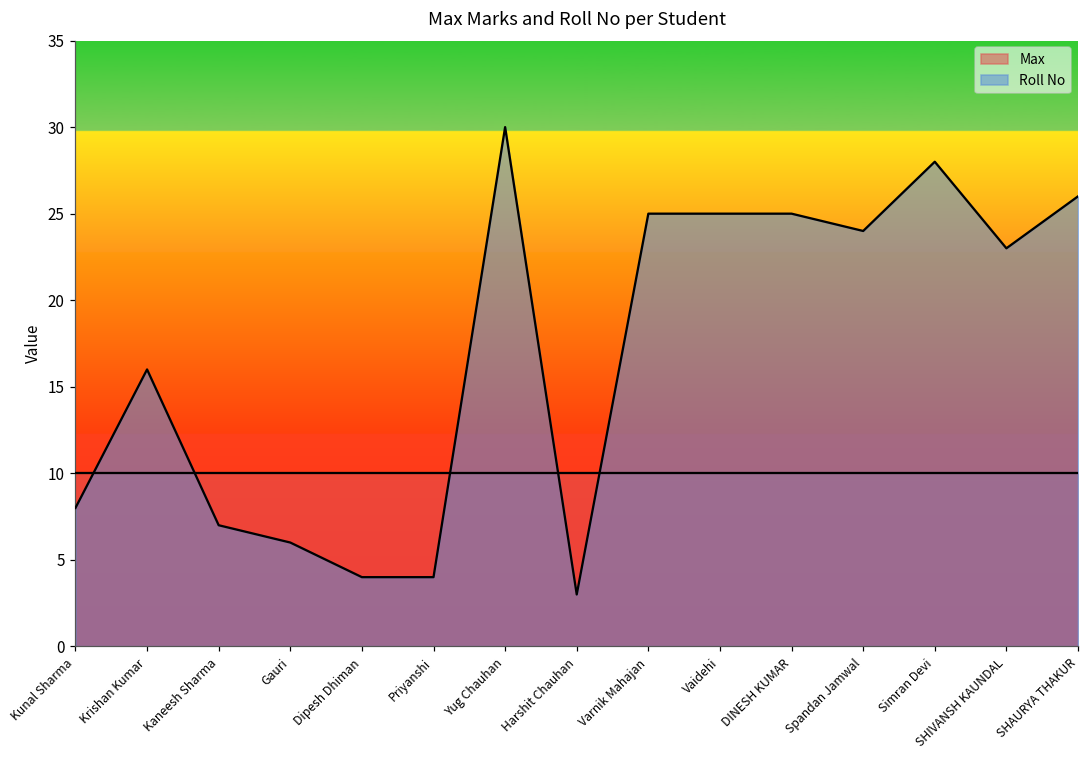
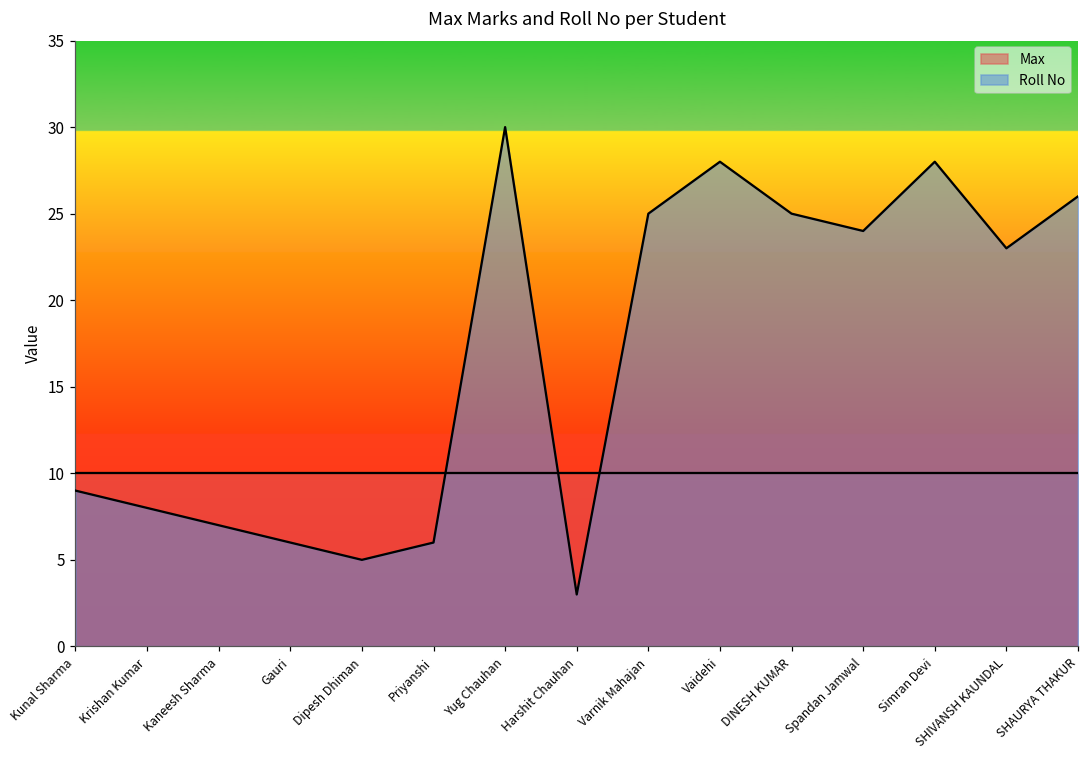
Roll No, Kunal Sharma: 8 -> 9
Roll No, Krishan Kumar: 16 -> 8
Roll No, Dipesh Dhiman: 4 -> 5
Roll No, Priyanshi: 4 -> 6
Roll No, Vaidehi: 25 -> 28
